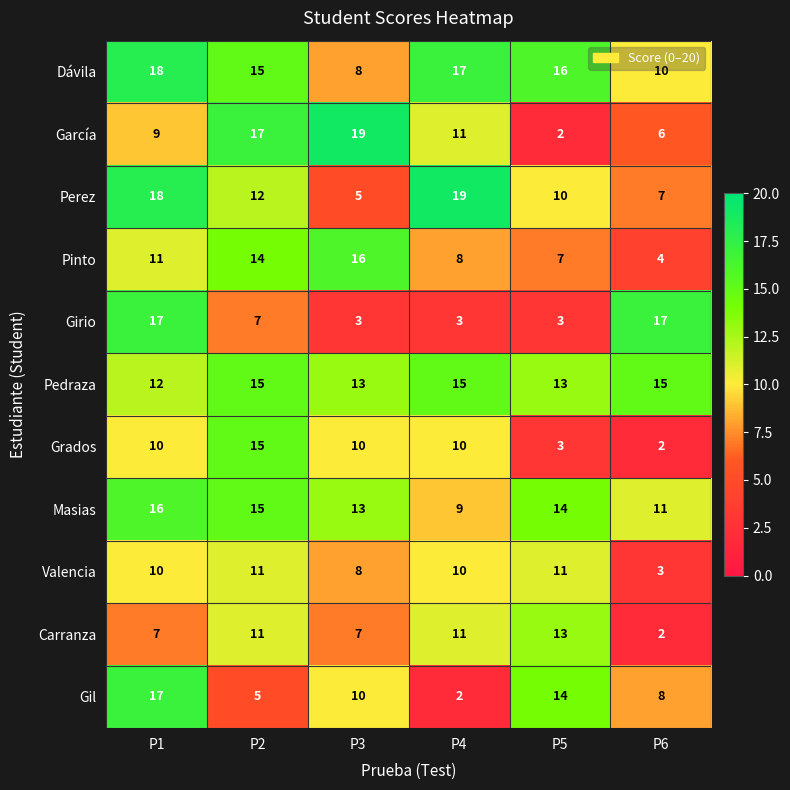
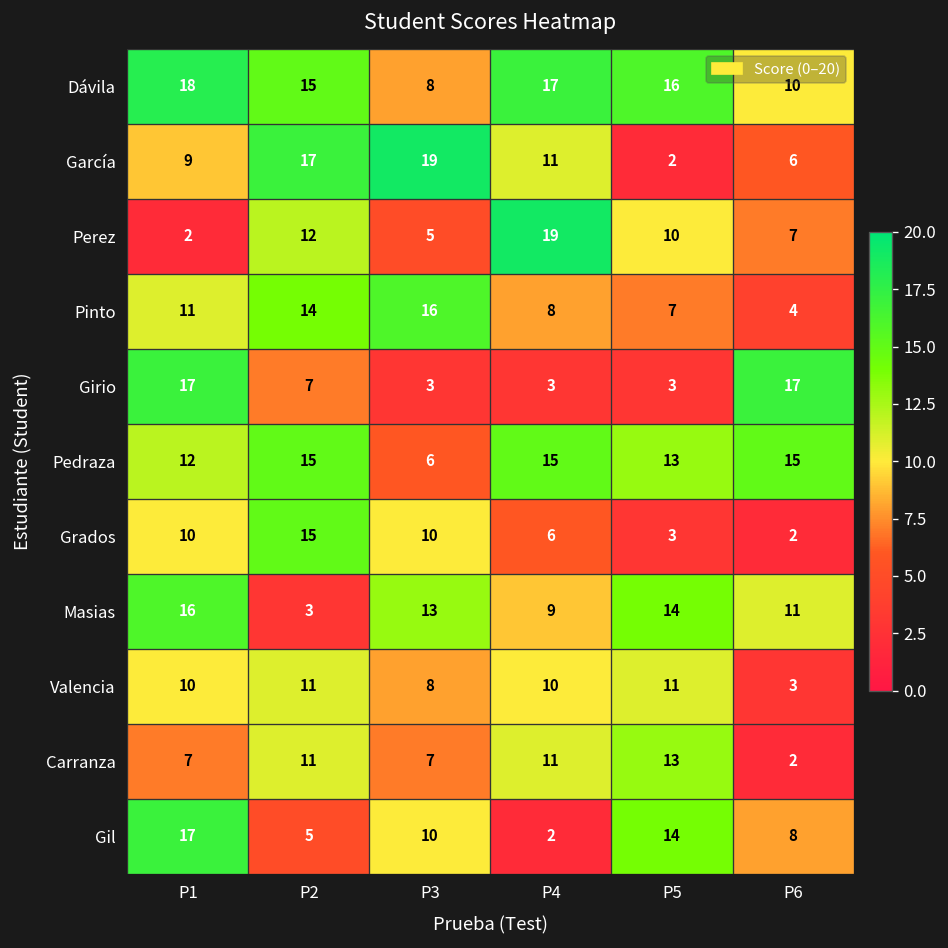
Perez, P1: 18 -> 2
Pedraza, P3: 13 -> 6
Grados, P4: 10 -> 6
Masias, P2: 15 -> 3
